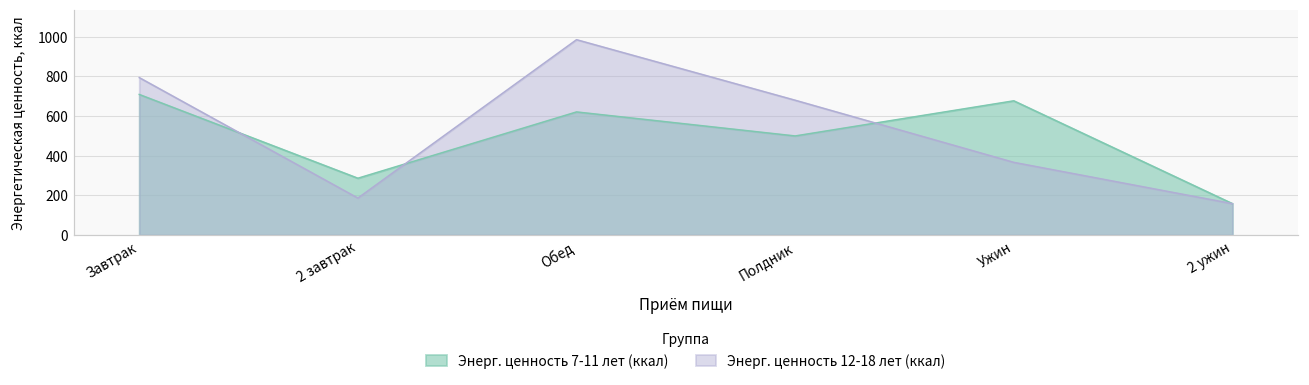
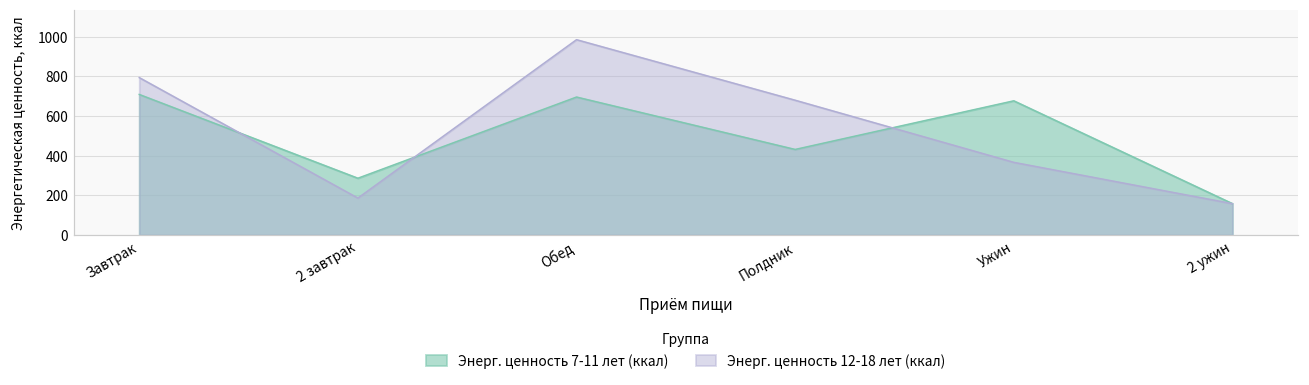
Энерг. ценность 7-11 лет (ккал), Обед: 620 -> 700
Энерг. ценность 7-11 лет (ккал), Полдник: 500 -> 430
